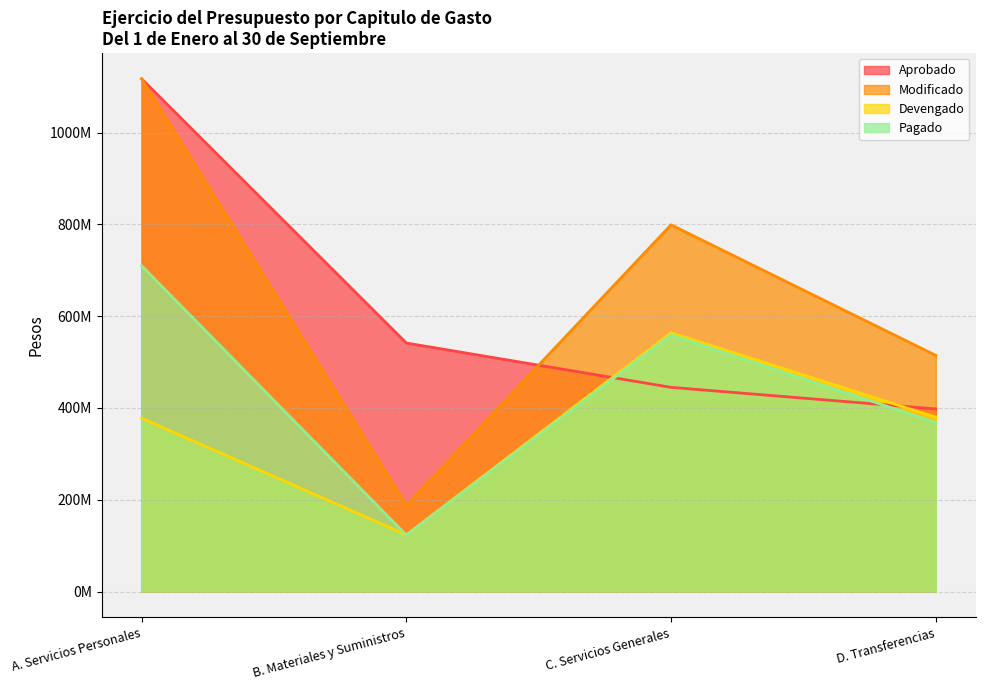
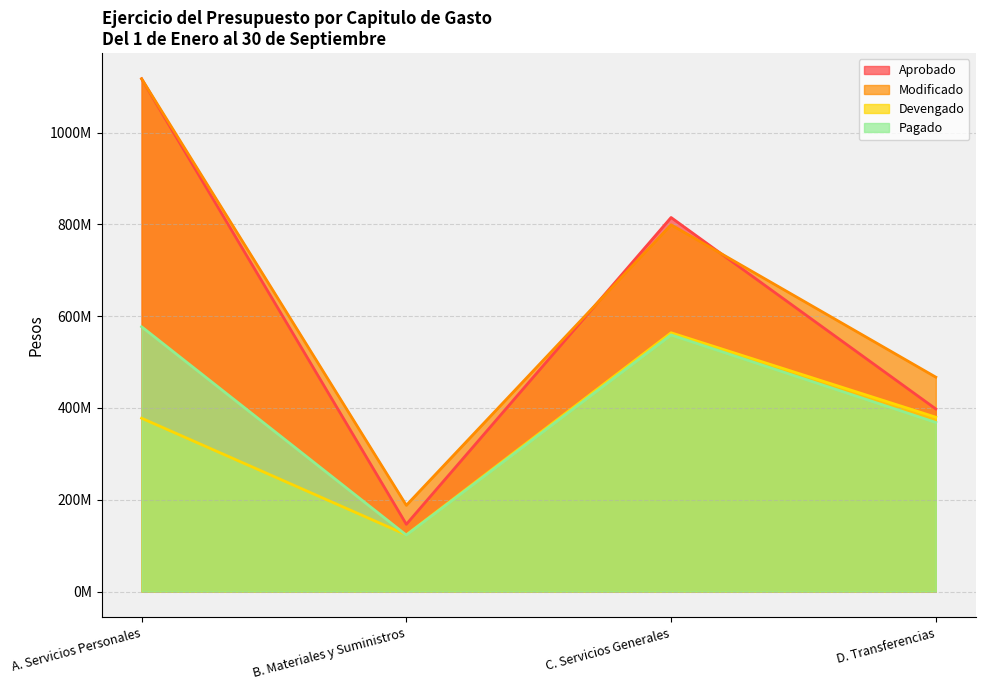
Pagado, A. Servicios Personales: 710000000 -> 580000000
Aprobado, B. Materiales y Suministros: 540000000 -> 150000000
Aprobado, C. Servicios Generales: 440000000 -> 820000000
Modificado, D. Transferencias: 510000000 -> 470000000
